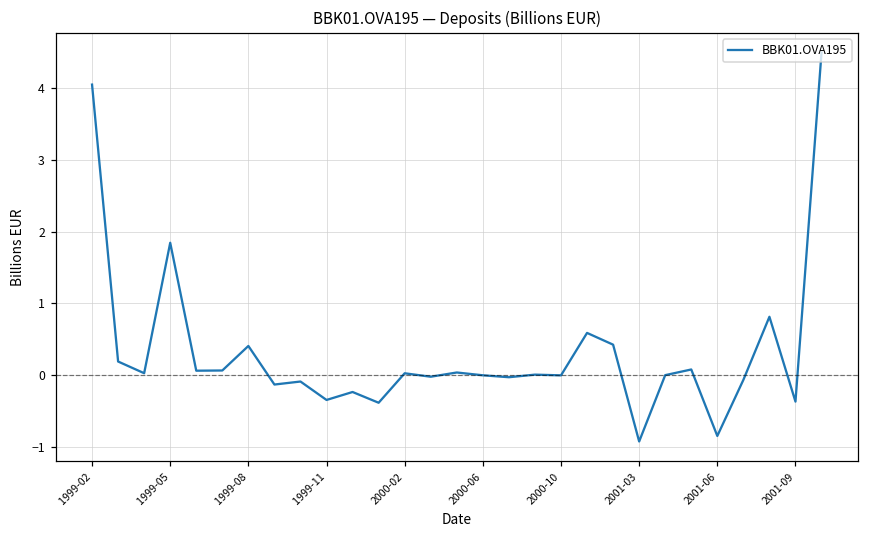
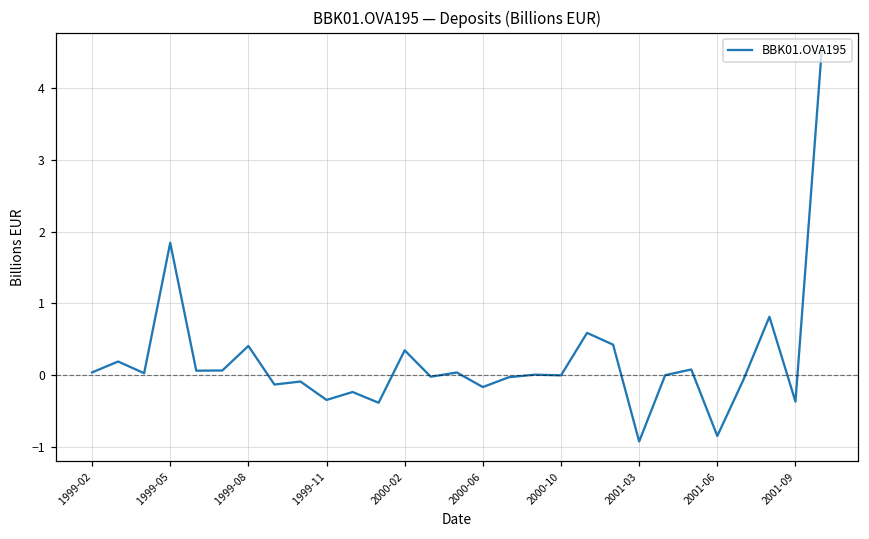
1999-02: 4.1 -> 0.0
2000-02: 0.0 -> 0.3
2000-06: 0.0 -> -0.2
